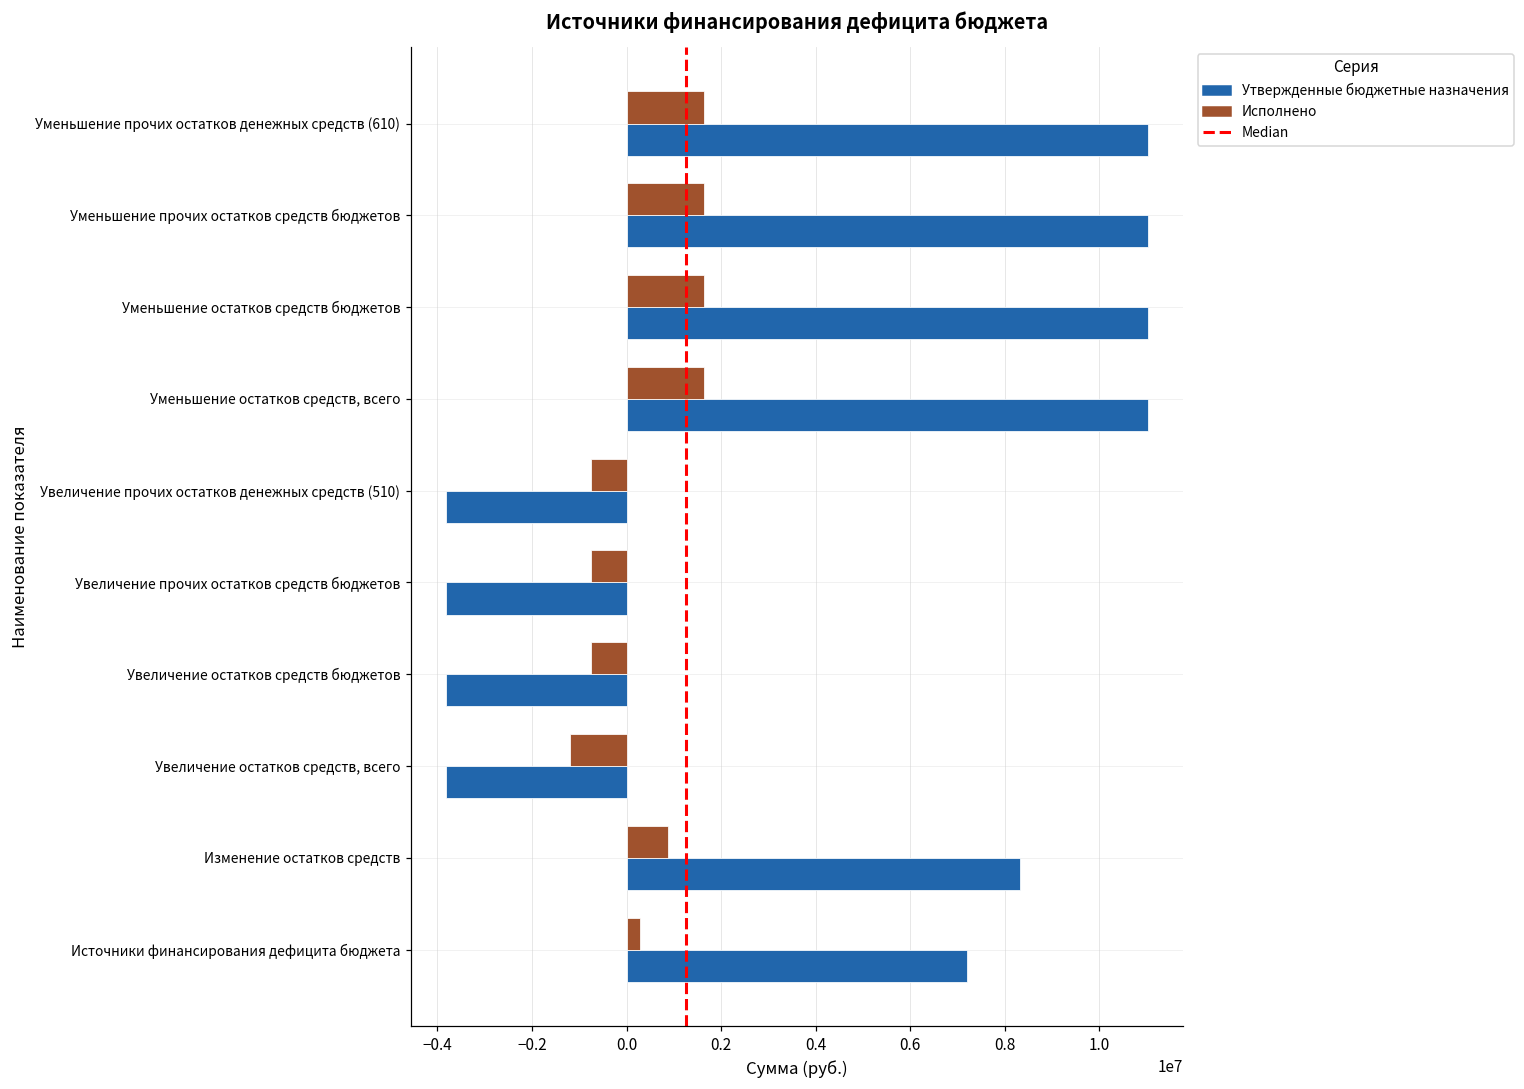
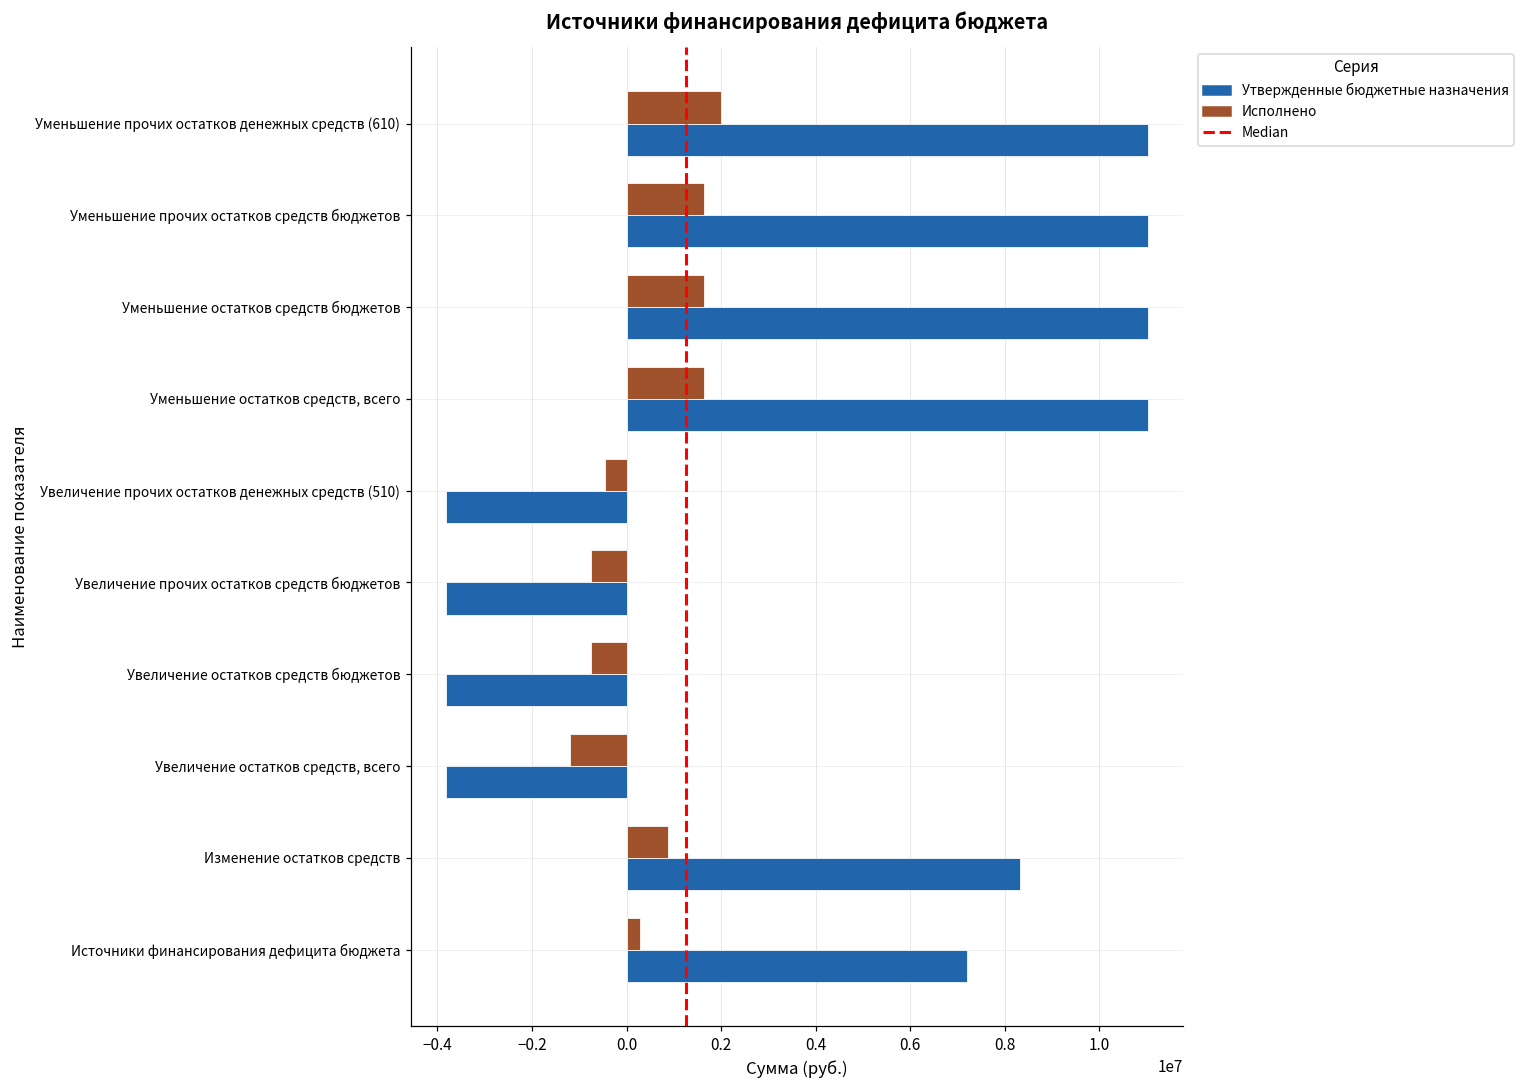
Исполнено, Уменьшение прочих остатков денежных средств (610): 1600000 -> 2000000
Исполнено, Увеличение прочих остатков денежных средств (510): -700000 -> -500000
